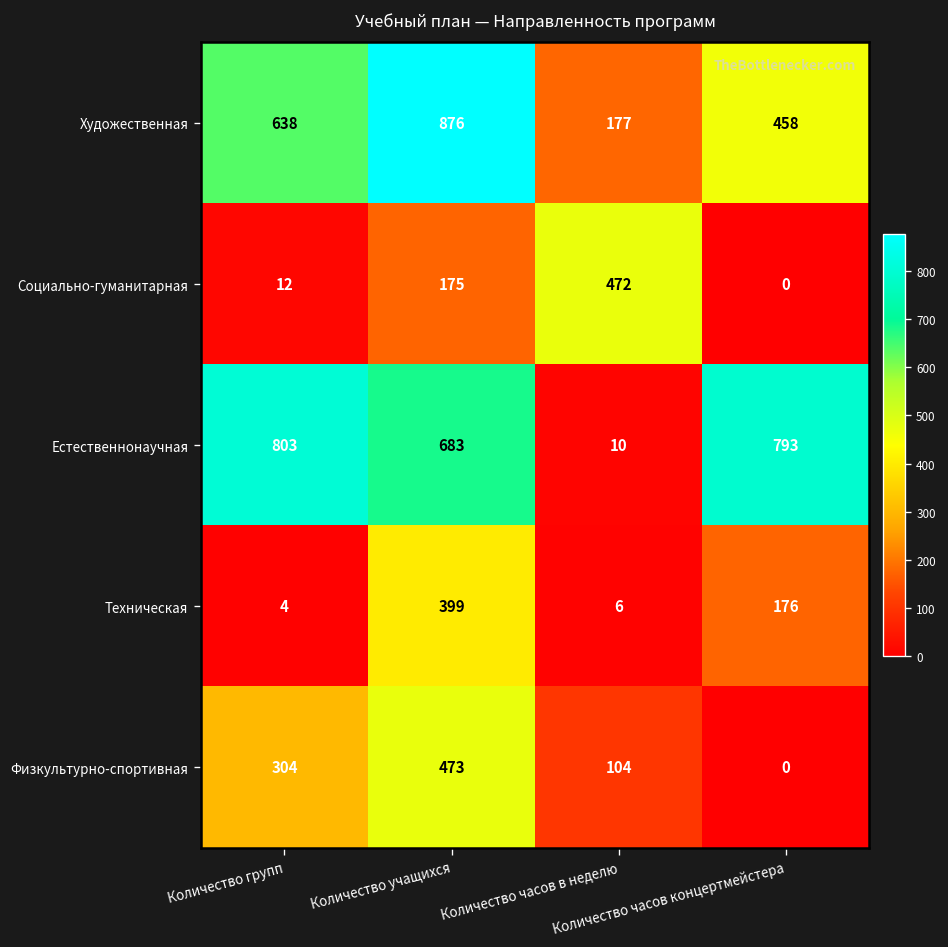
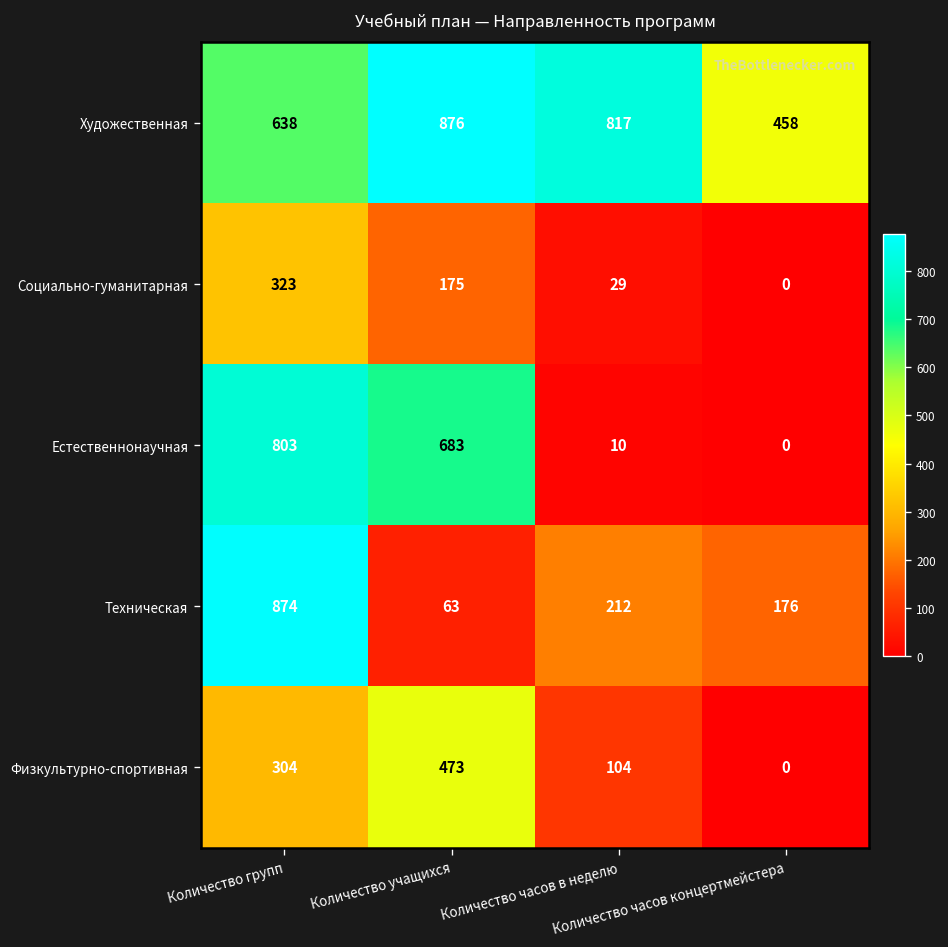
Художественная, Количество часов в неделю: 177 -> 817
Социально-гуманитарная, Количество групп: 12 -> 323
Социально-гуманитарная, Количество часов в неделю: 472 -> 29
Естественнонаучная, Количество часов концертмейстера: 793 -> 0
Техническая, Количество групп: 4 -> 874
Техническая, Количество учащихся: 399 -> 63
Техническая, Количество часов в неделю: 6 -> 212
